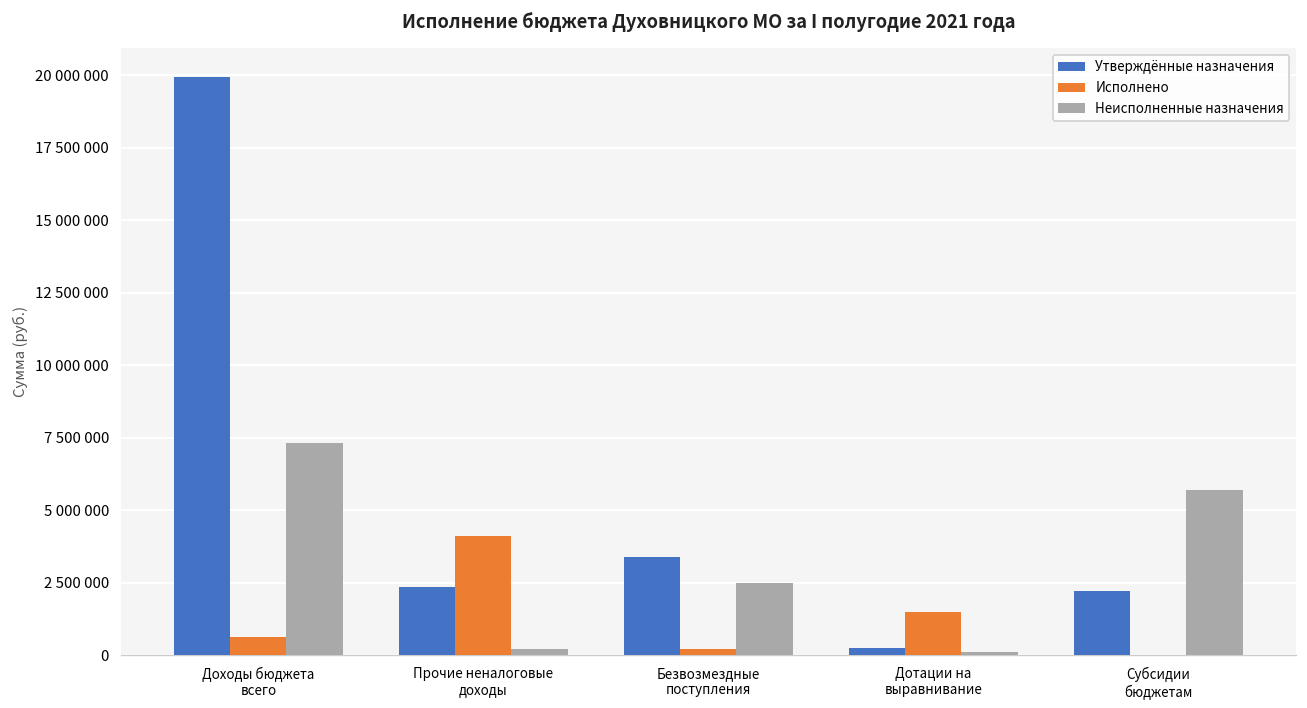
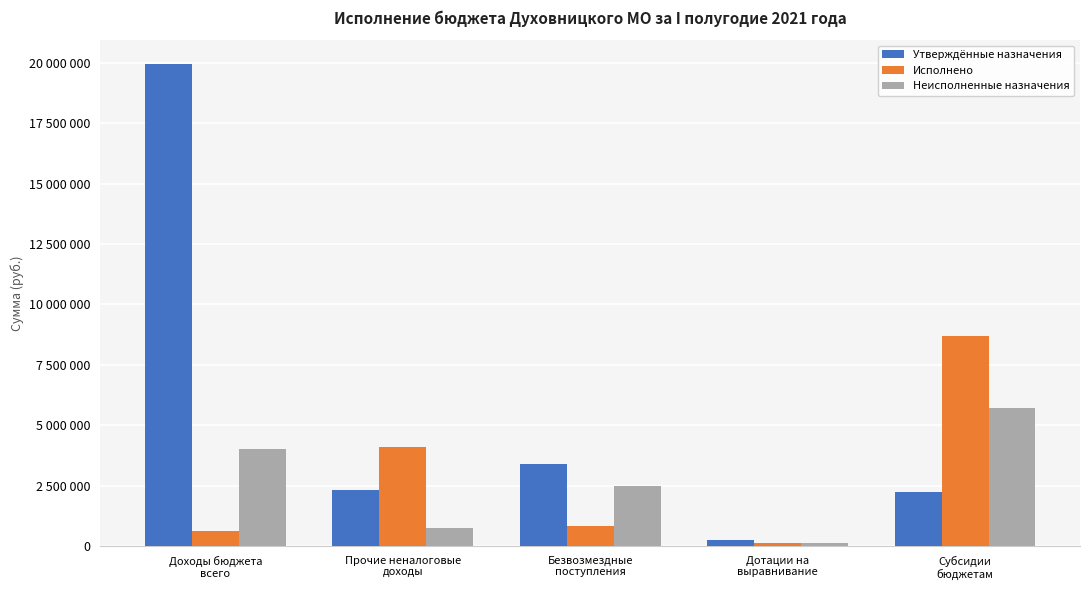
Неисполненные назначения, Доходы бюджета всего: 7300000 -> 4000000
Неисполненные назначения, Прочие неналоговые доходы: 200000 -> 700000
Исполнено, Безвозмездные поступления: 200000 -> 800000
Исполнено, Дотации на выравнивание: 1500000 -> 100000
Исполнено, Субсидии бюджетам: 0 -> 8700000
